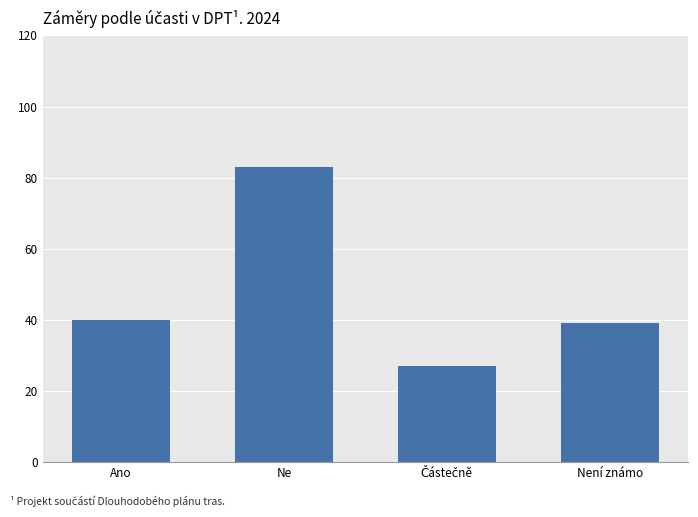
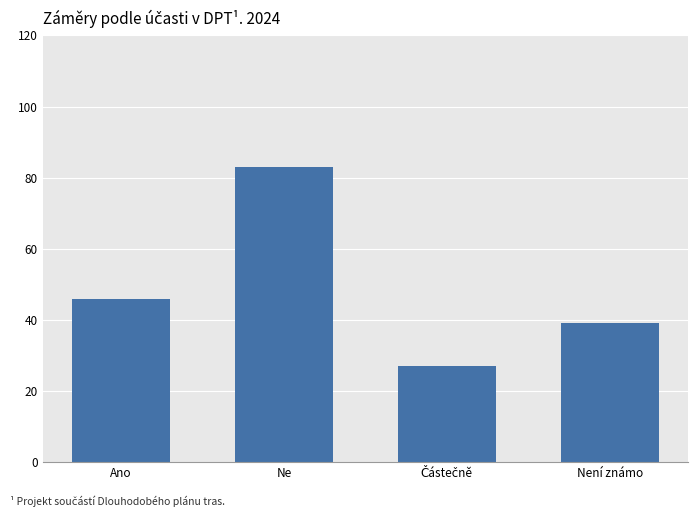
Ano: 40 -> 46
